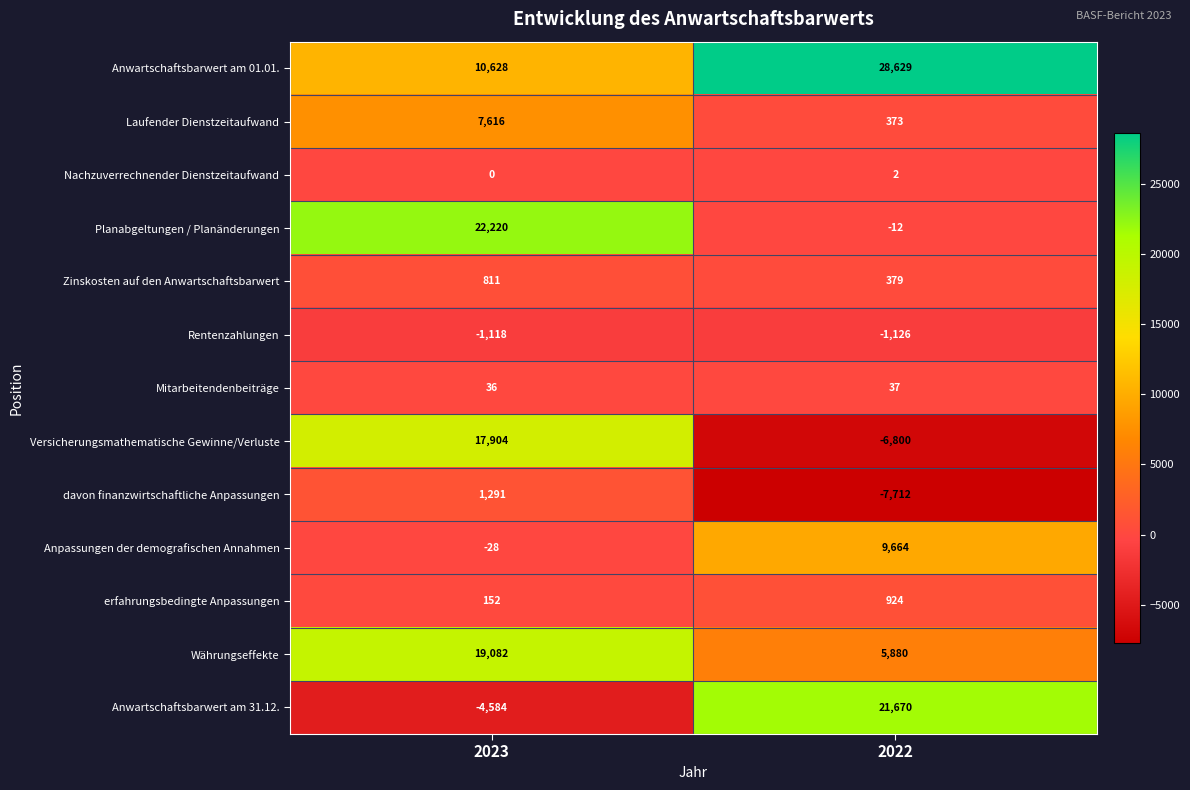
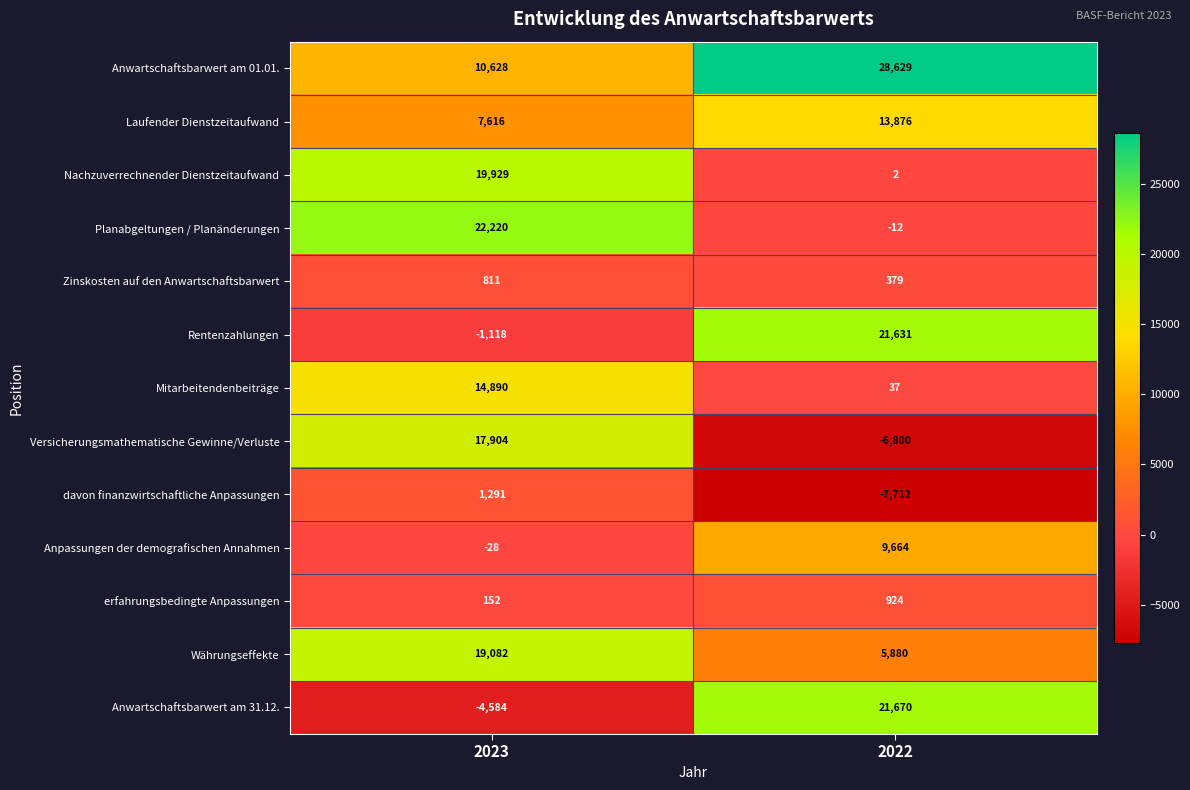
Laufender Dienstzeitaufwand, 2022: 373 -> 13,876
Nachzuverrechnender Dienstzeitaufwand, 2023: 0 -> 19,929
Rentenzahlungen, 2022: -1,126 -> 21,631
Mitarbeitendenbeiträge, 2023: 36 -> 14,890
